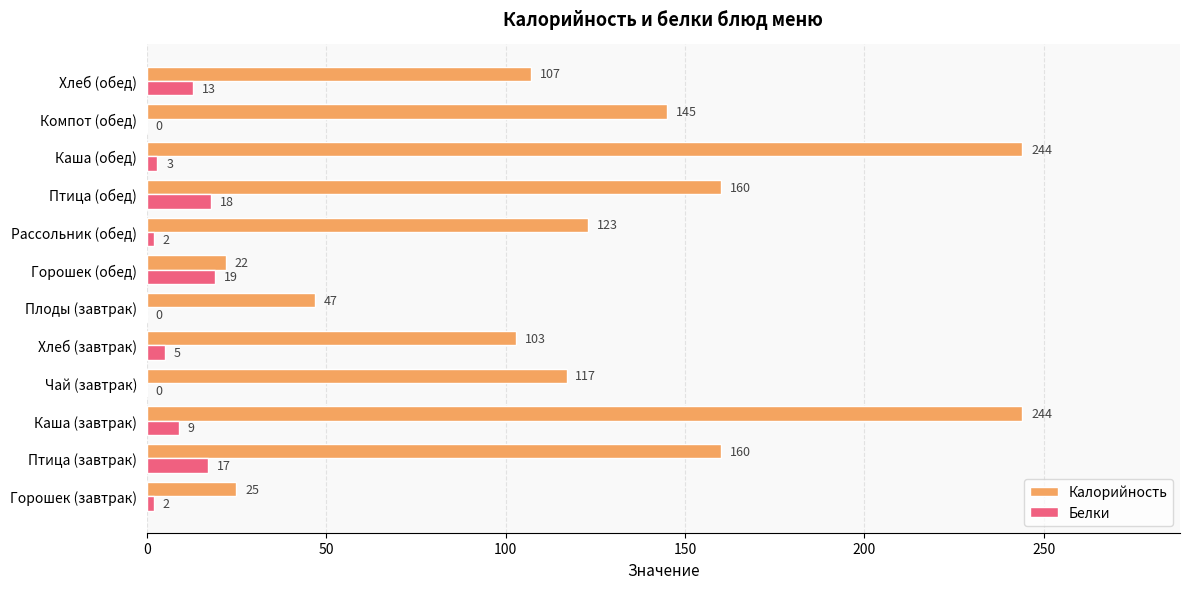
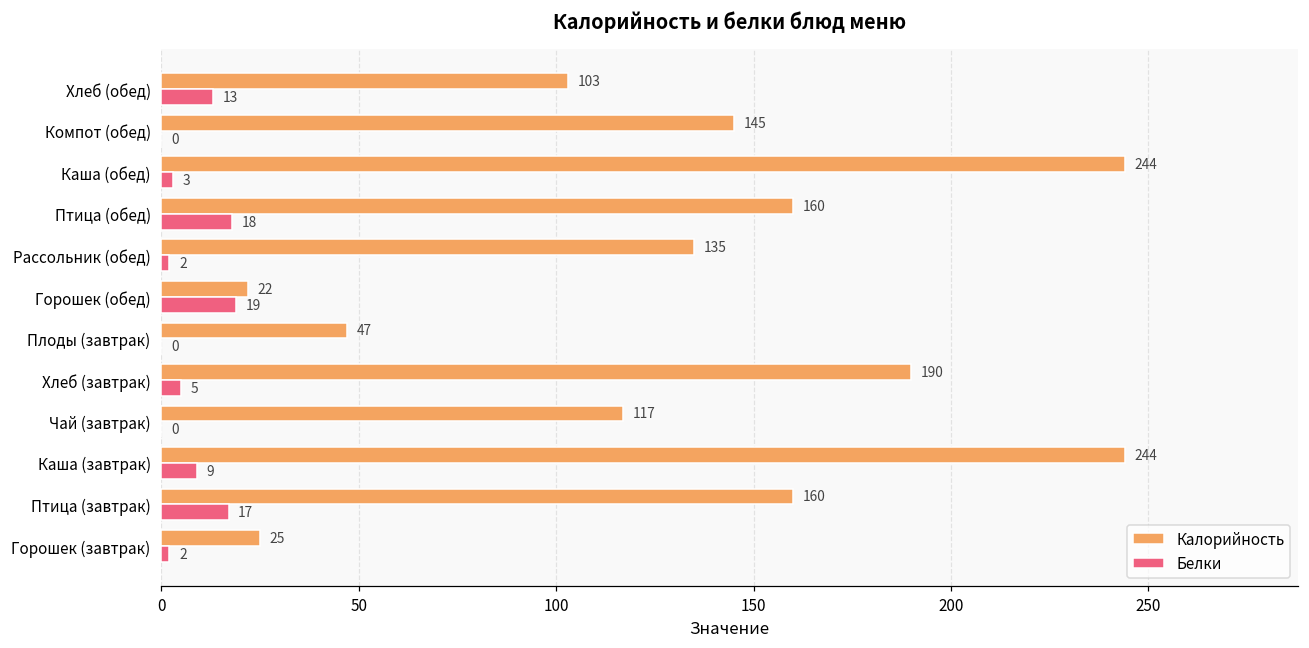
Калорийность, Хлеб (обед): 107 -> 103
Калорийность, Рассольник (обед): 123 -> 135
Калорийность, Хлеб (завтрак): 103 -> 190
